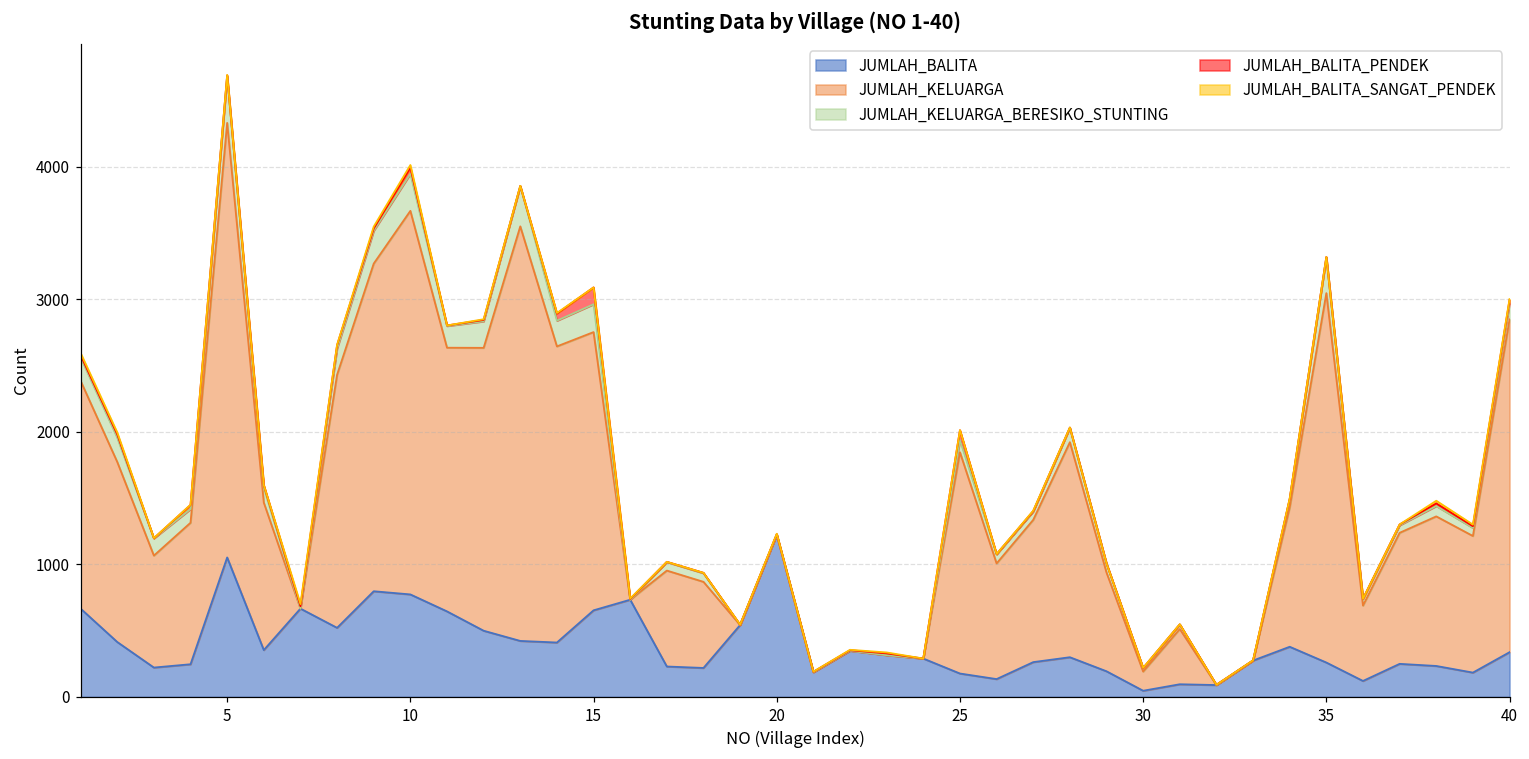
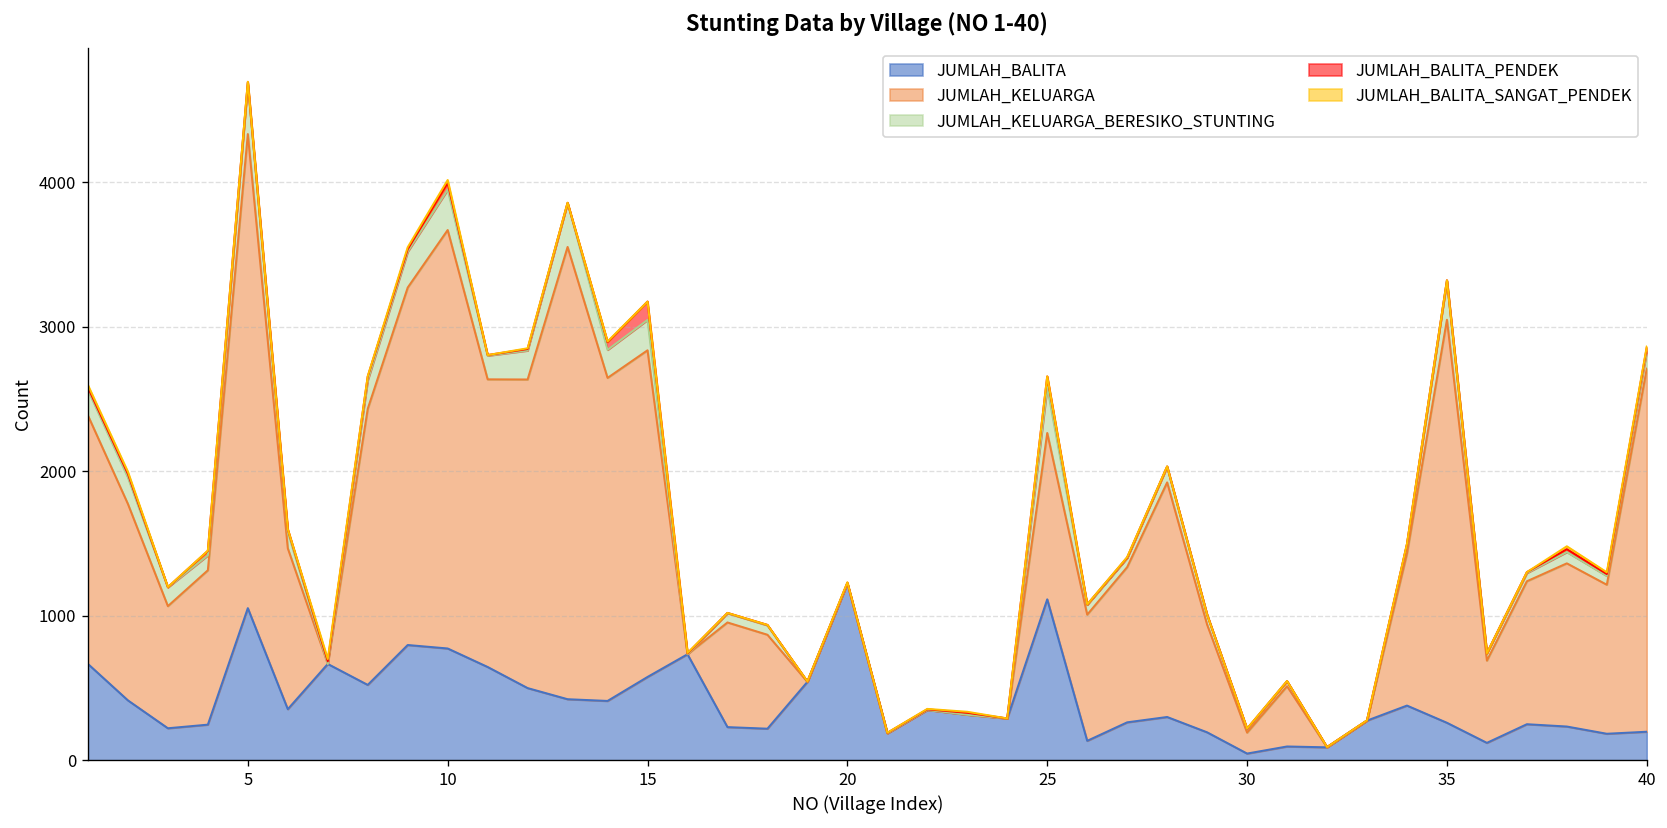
JUMLAH_BALITA, 15: 650 -> 580
JUMLAH_KELUARGA, 15: 2100 -> 2260
JUMLAH_BALITA, 25: 180 -> 1110
JUMLAH_KELUARGA, 25: 1670 -> 1150
JUMLAH_KELUARGA_BERESIKO_STUNTING, 25: 90 -> 320
JUMLAH_BALITA, 40: 340 -> 200
